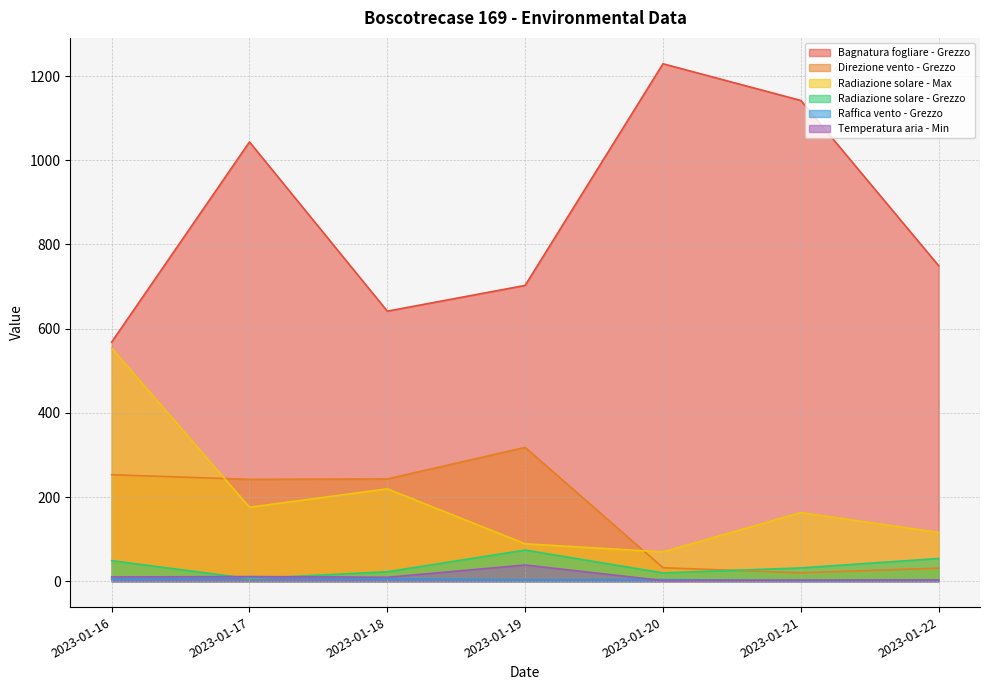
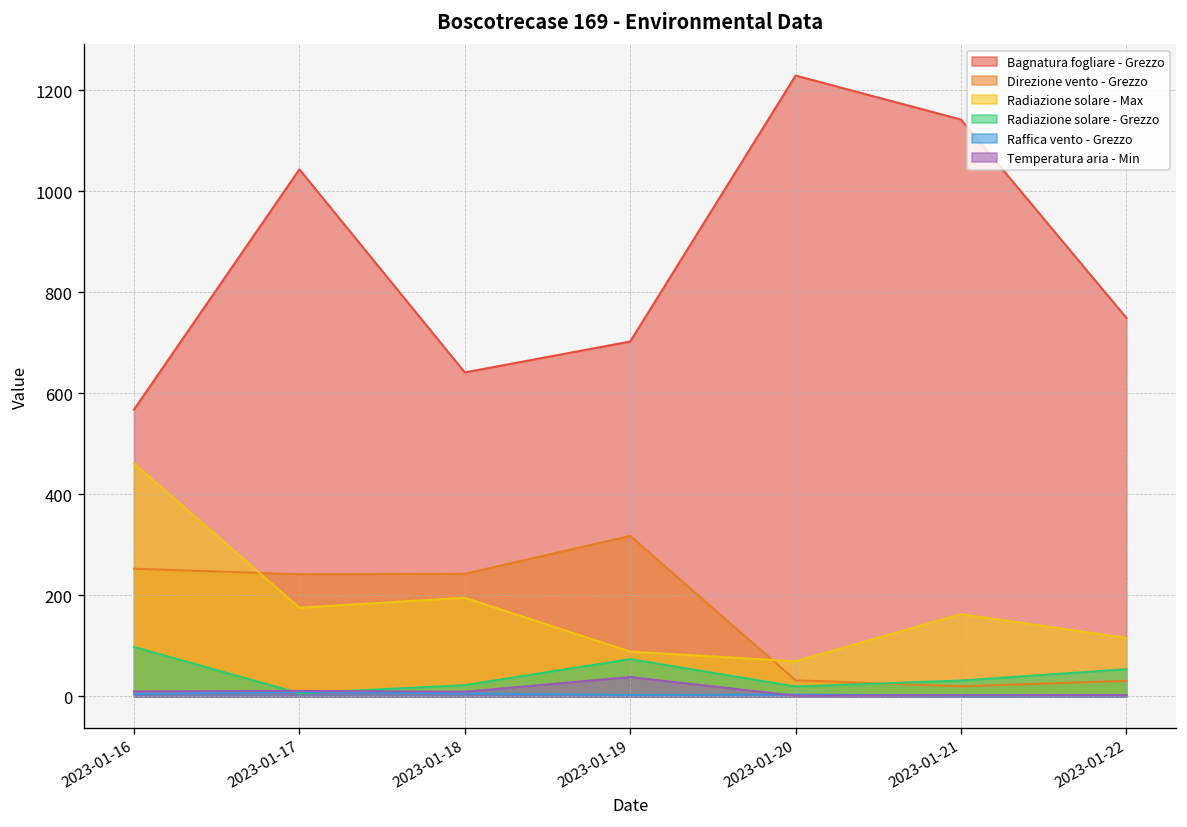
Radiazione solare - Max, 2023-01-16: 550 -> 460
Radiazione solare - Grezzo, 2023-01-16: 50 -> 100
Radiazione solare - Max, 2023-01-18: 220 -> 200
